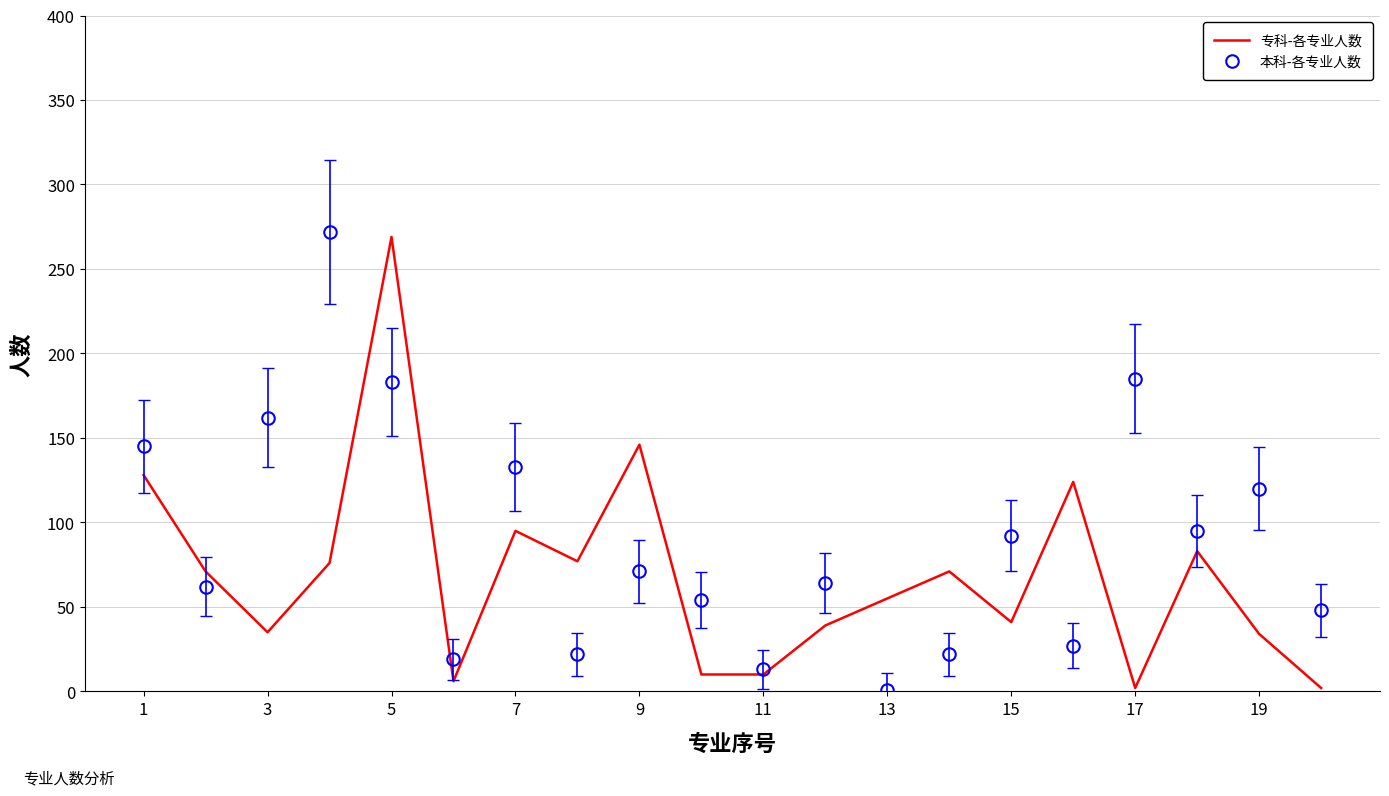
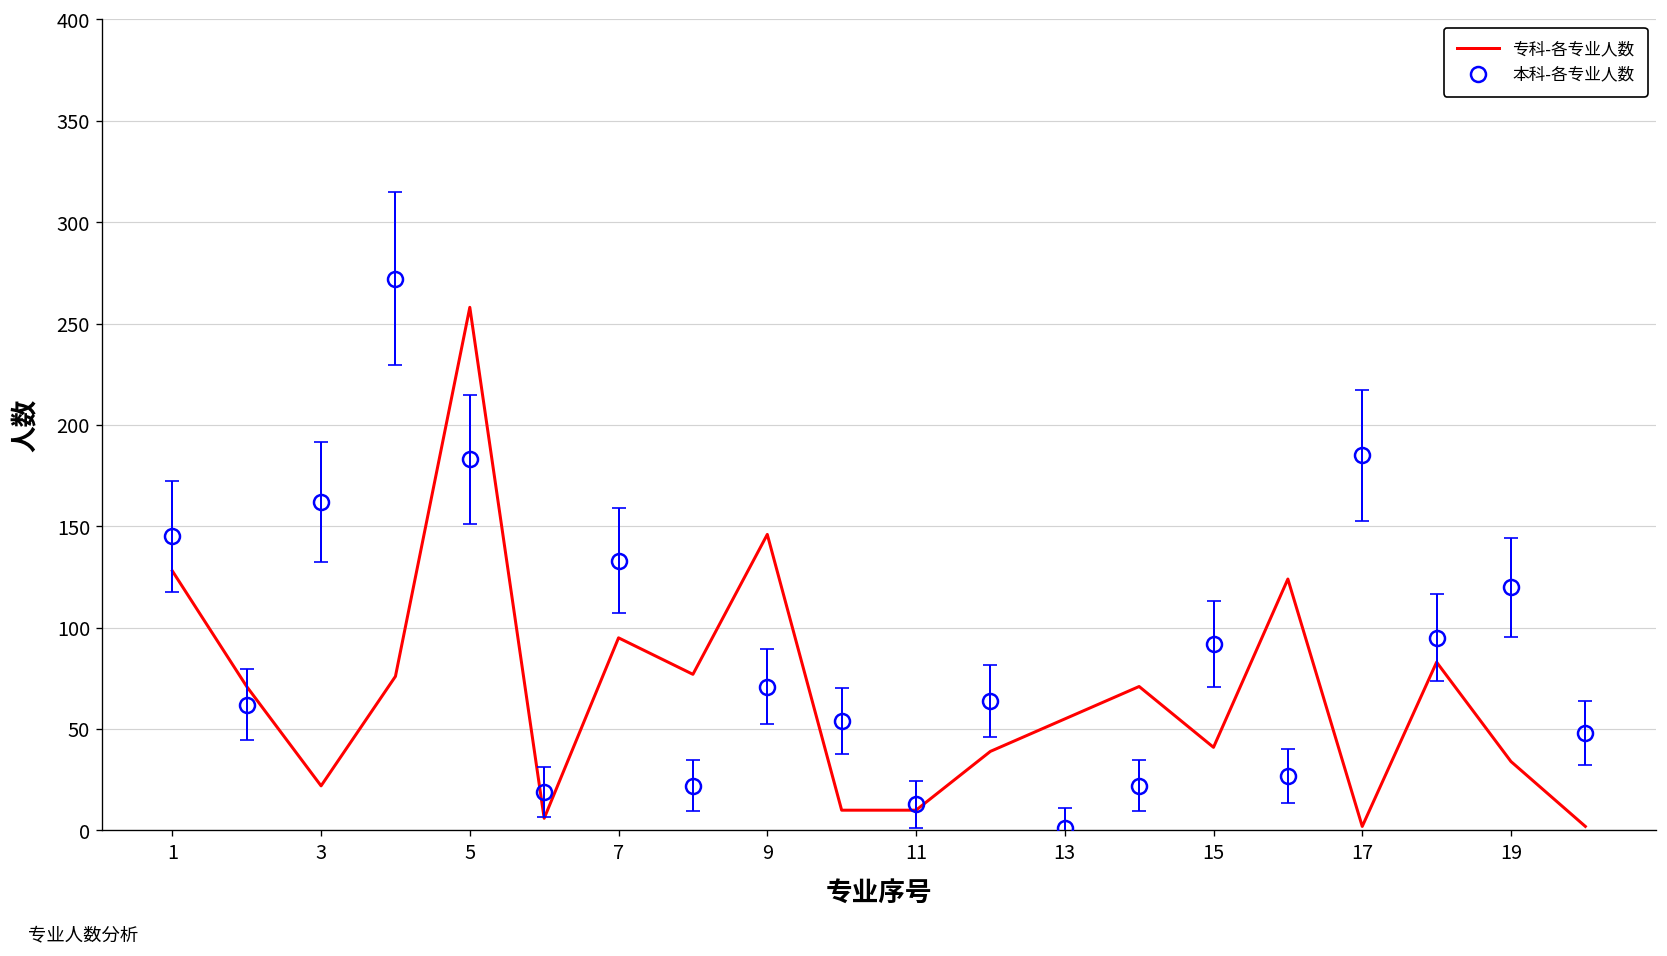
专科-各专业人数, 3: 35 -> 22
专科-各专业人数, 5: 269 -> 258
